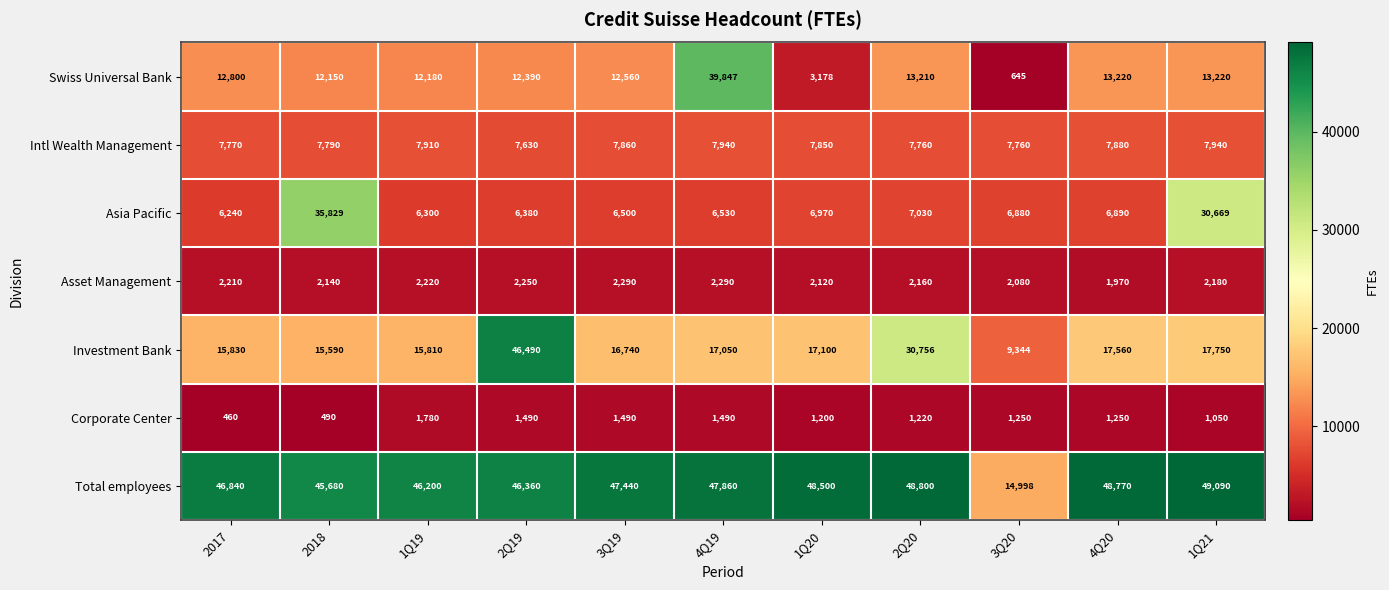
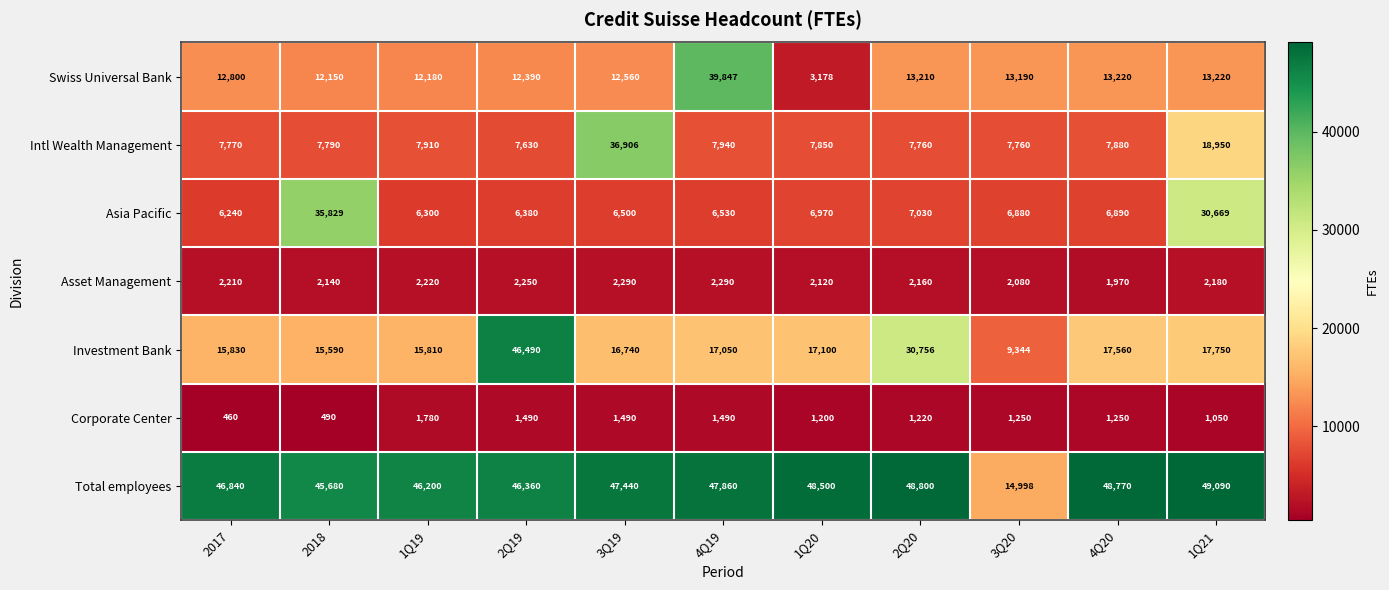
Swiss Universal Bank, 3Q20: 645 -> 13,190
Intl Wealth Management, 3Q19: 7,860 -> 36,906
Intl Wealth Management, 1Q21: 7,940 -> 18,950
